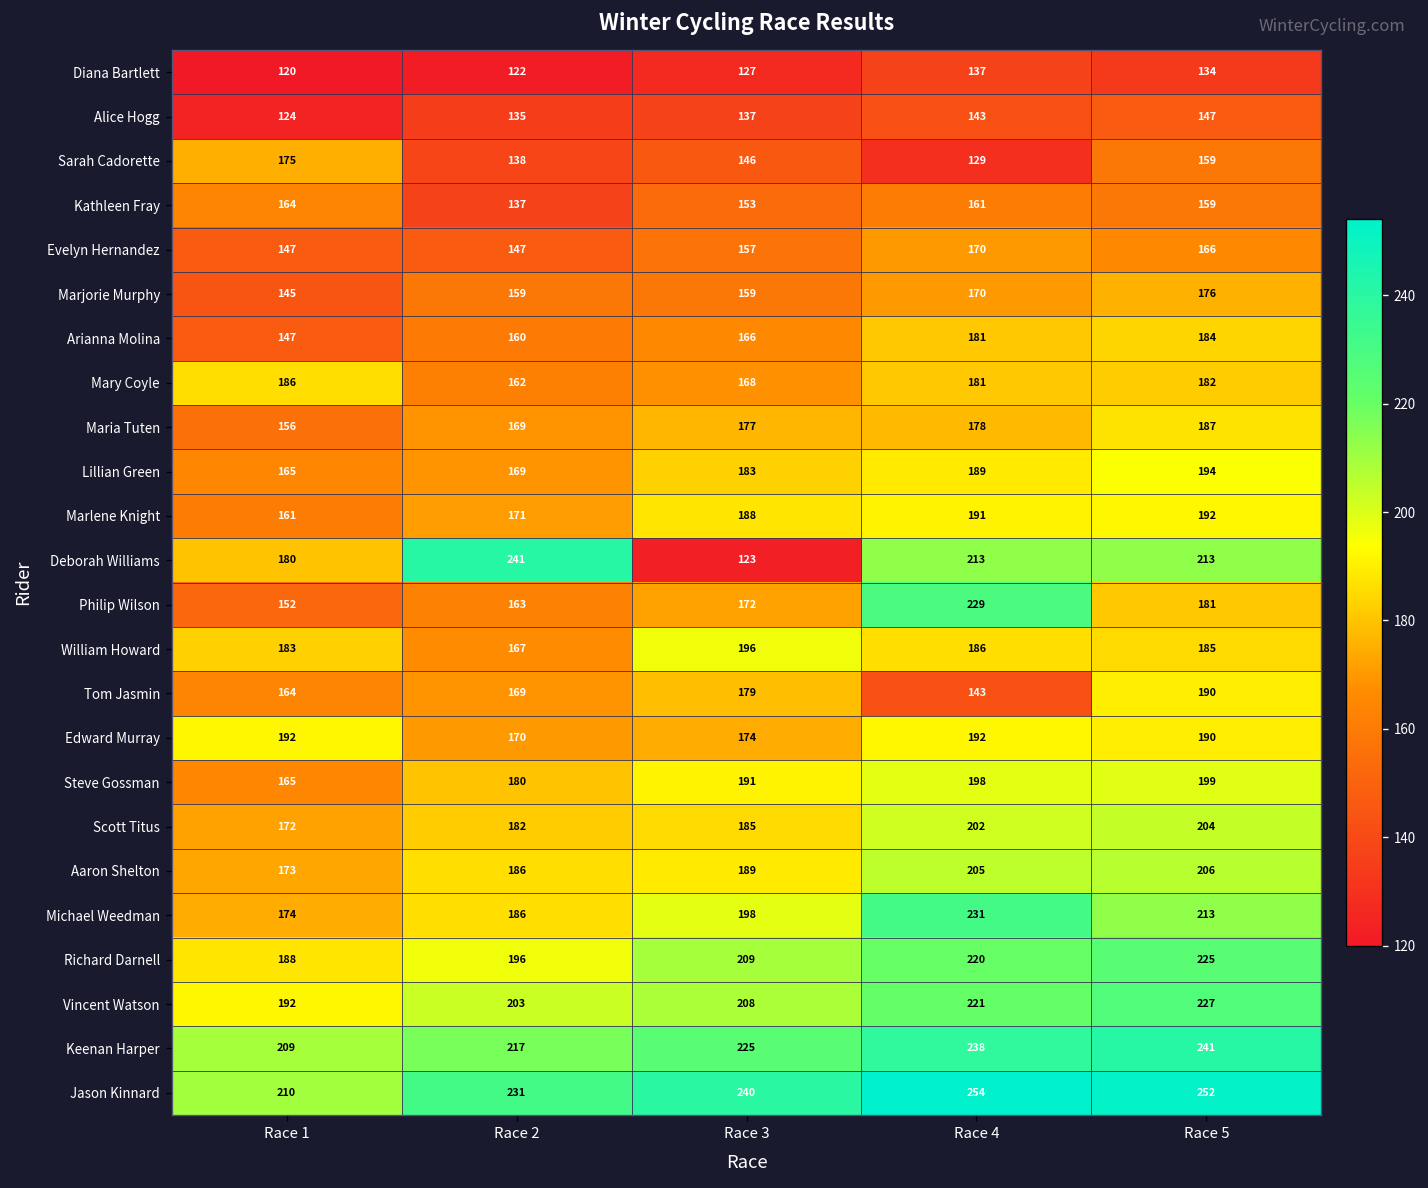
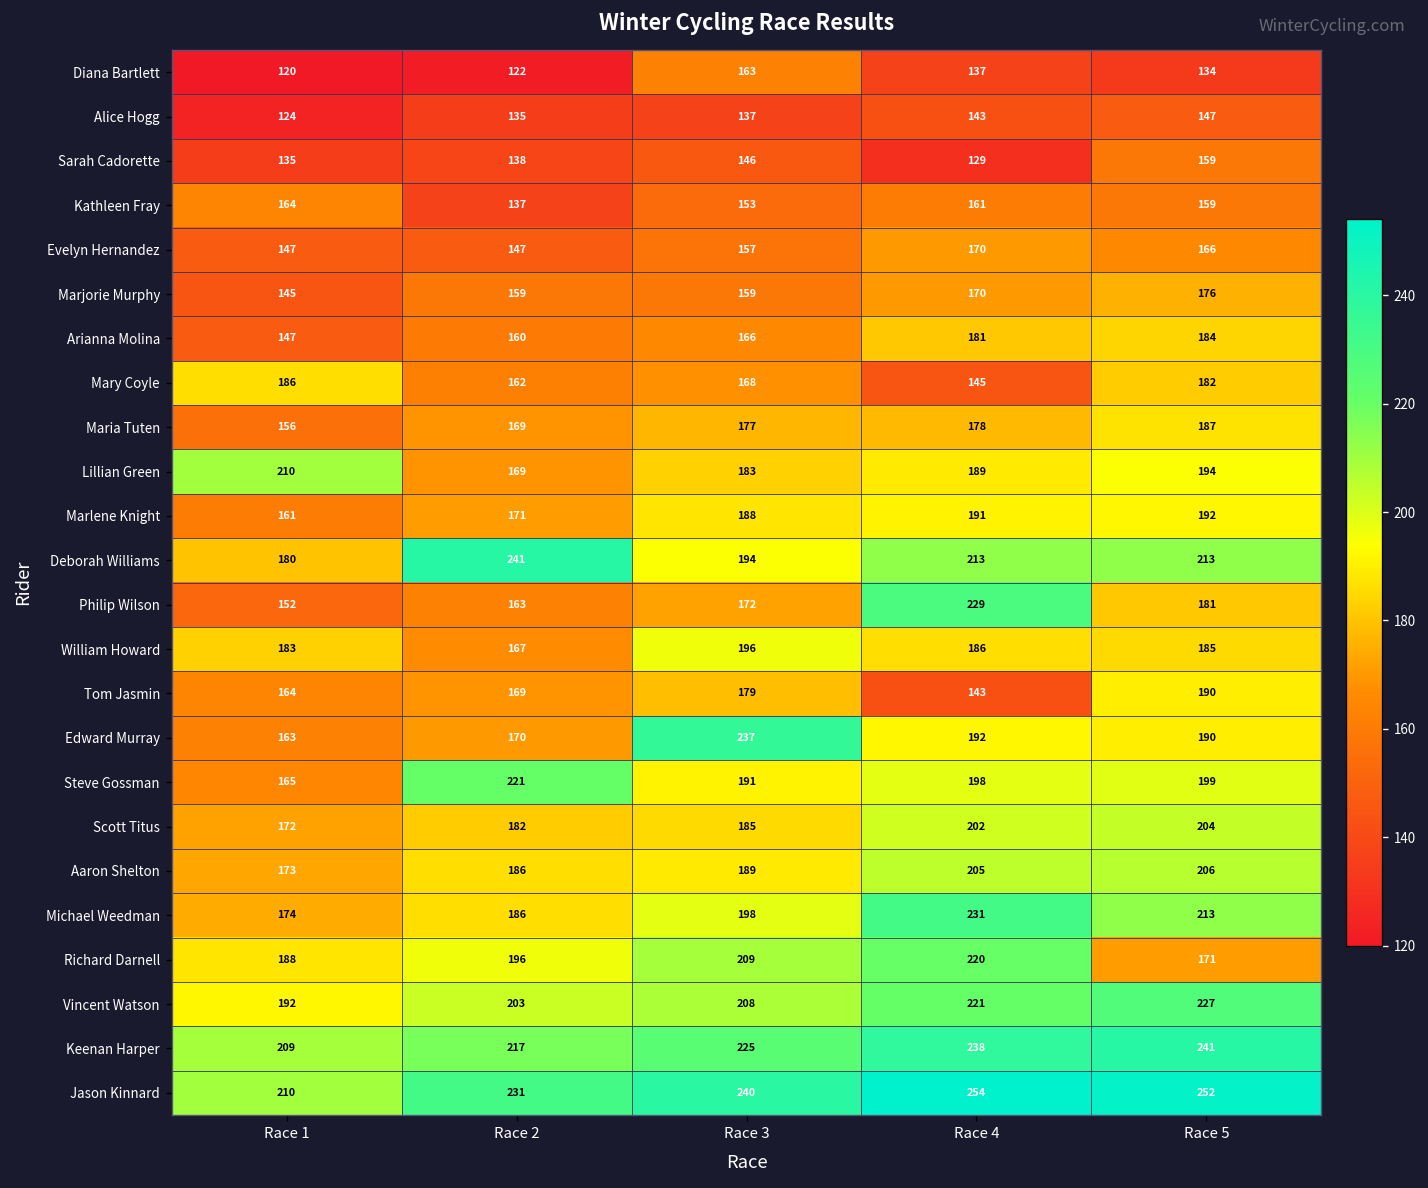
Diana Bartlett, Race 3: 127 -> 163
Sarah Cadorette, Race 1: 175 -> 135
Mary Coyle, Race 4: 181 -> 145
Lillian Green, Race 1: 165 -> 210
Deborah Williams, Race 3: 123 -> 194
Edward Murray, Race 1: 192 -> 163
Edward Murray, Race 3: 174 -> 237
Steve Gossman, Race 2: 180 -> 221
Richard Darnell, Race 5: 225 -> 171
